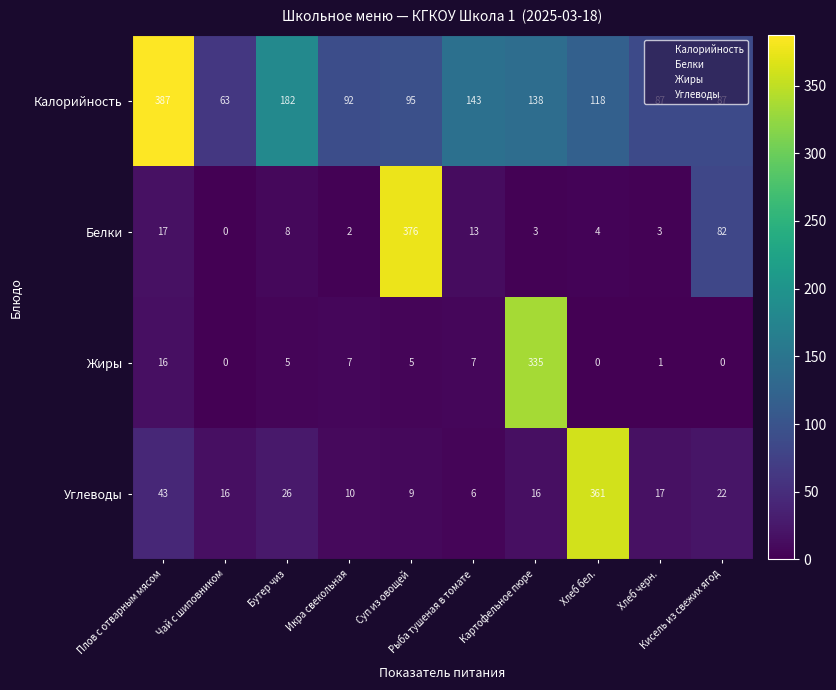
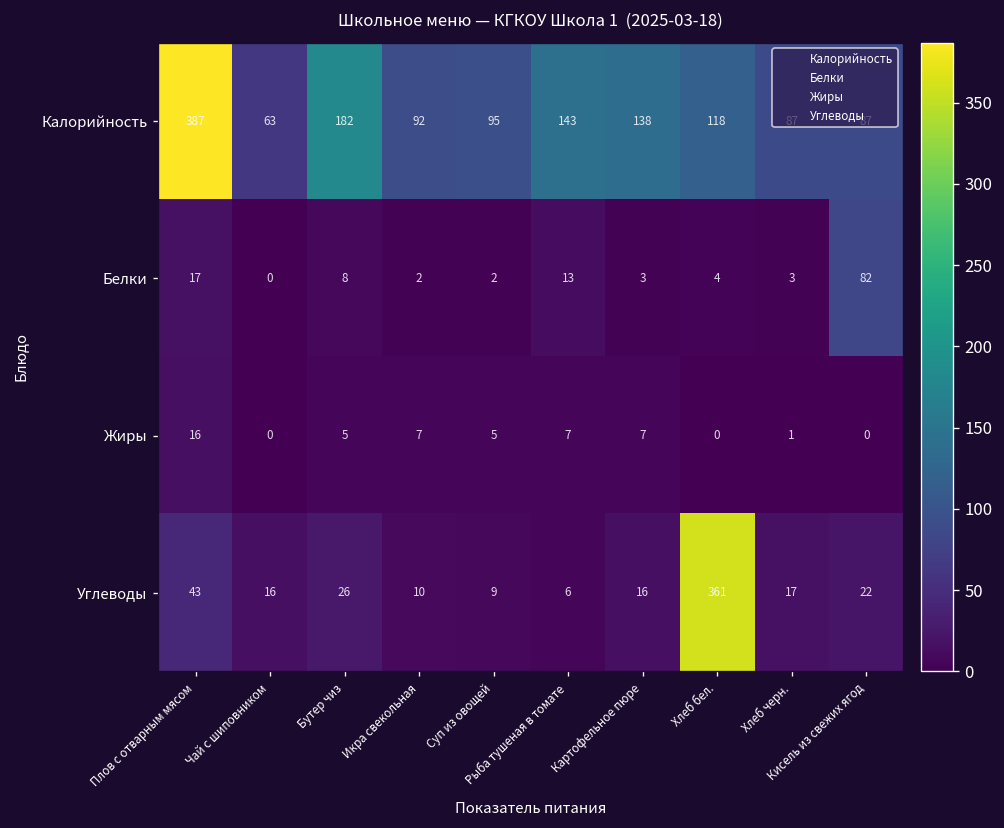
Белки, Суп из овощей: 376 -> 2
Жиры, Картофельное пюре: 335 -> 7
